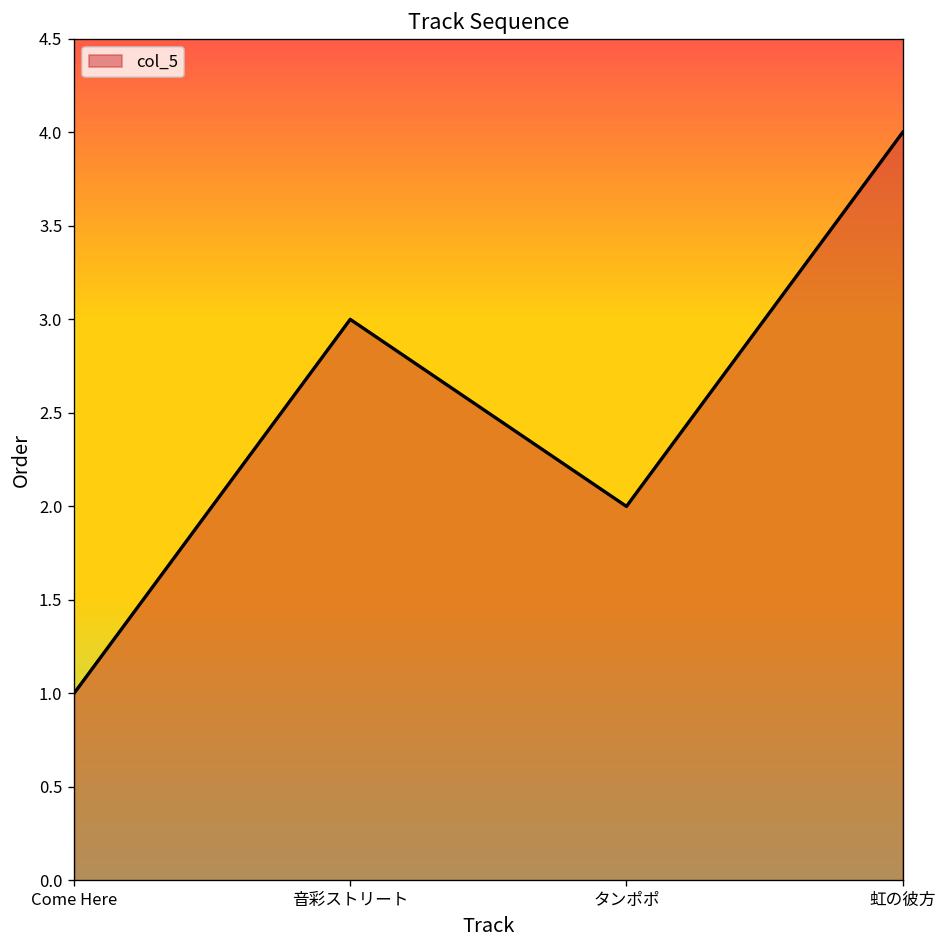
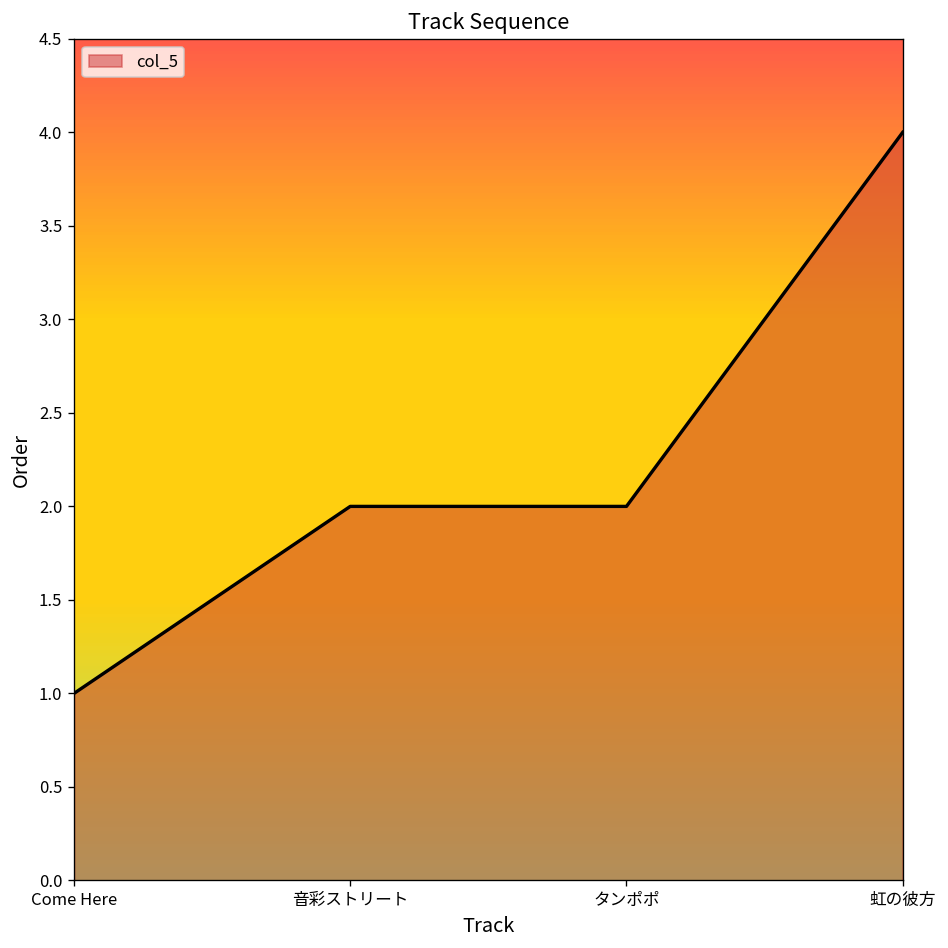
音彩ストリート: 3 -> 2
